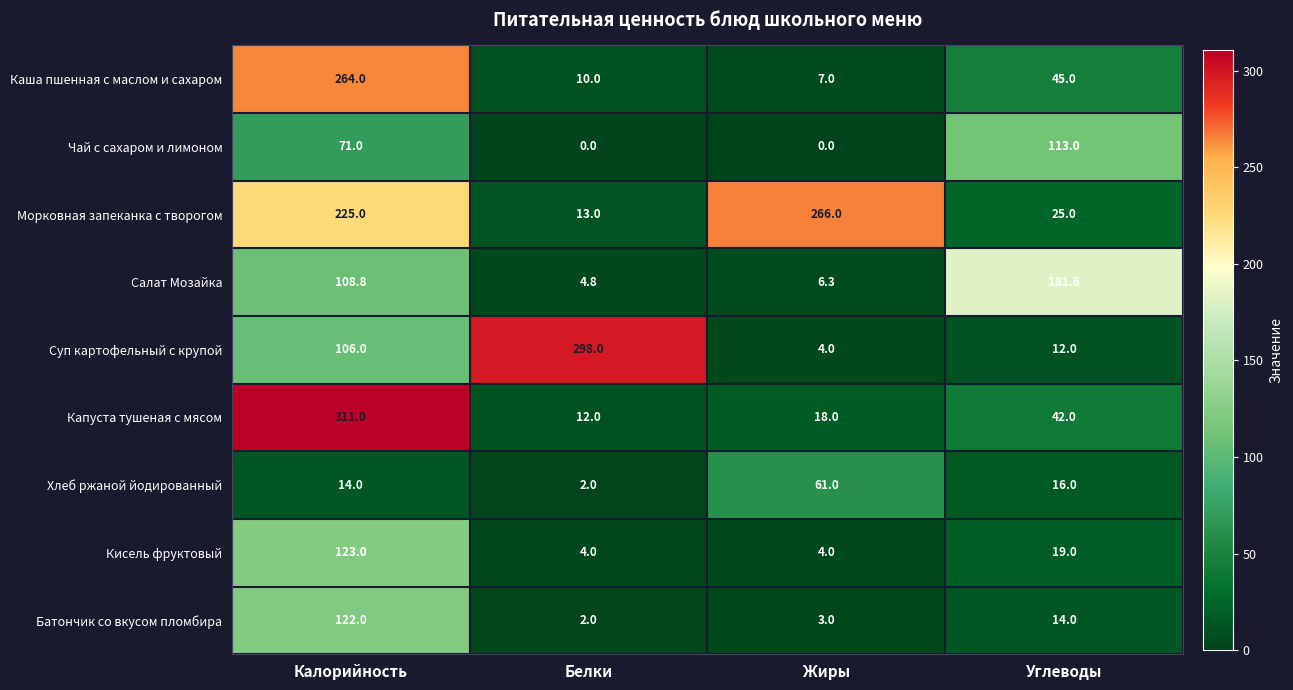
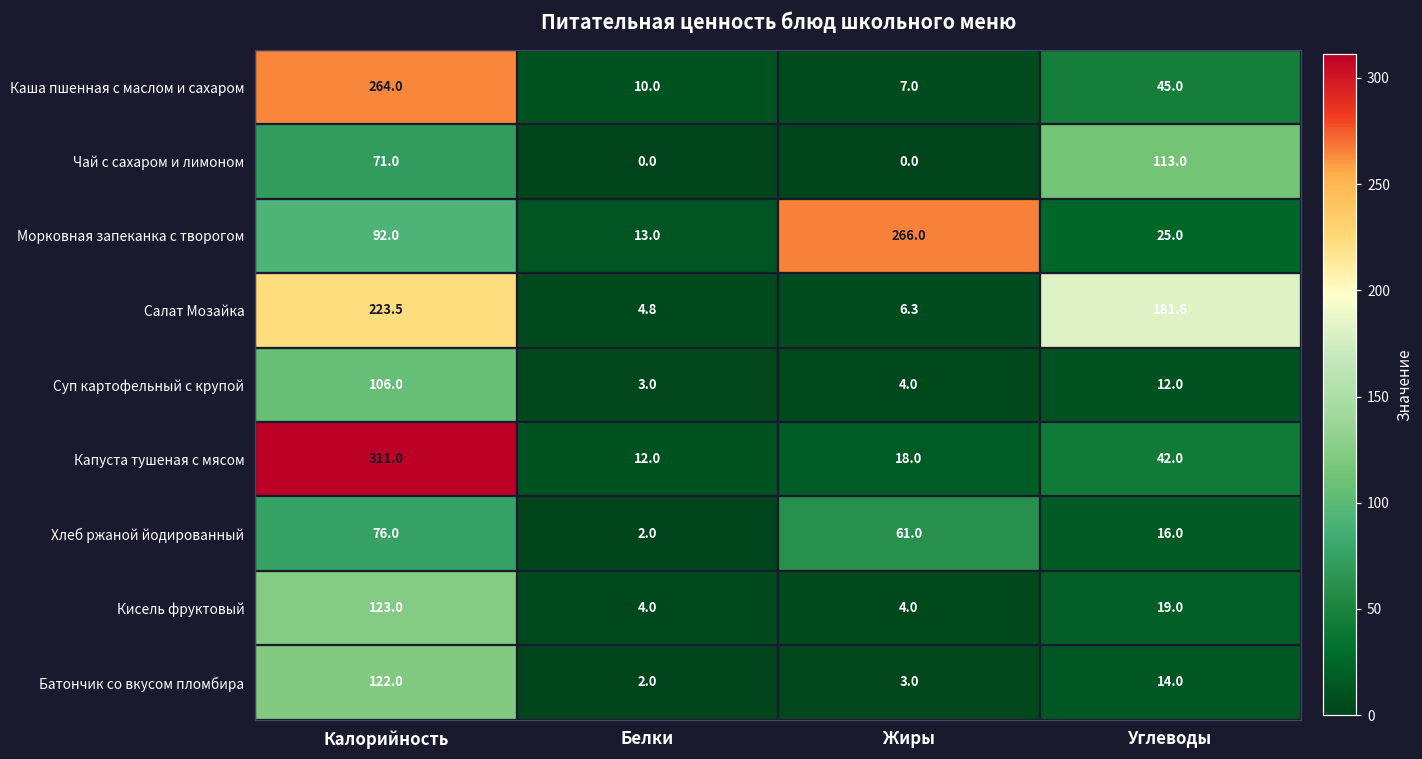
Морковная запеканка с творогом, Калорийность: 225.0 -> 92.0
Салат Мозайка, Калорийность: 108.8 -> 223.5
Суп картофельный с крупой, Белки: 298.0 -> 3.0
Хлеб ржаной йодированный, Калорийность: 14.0 -> 76.0
